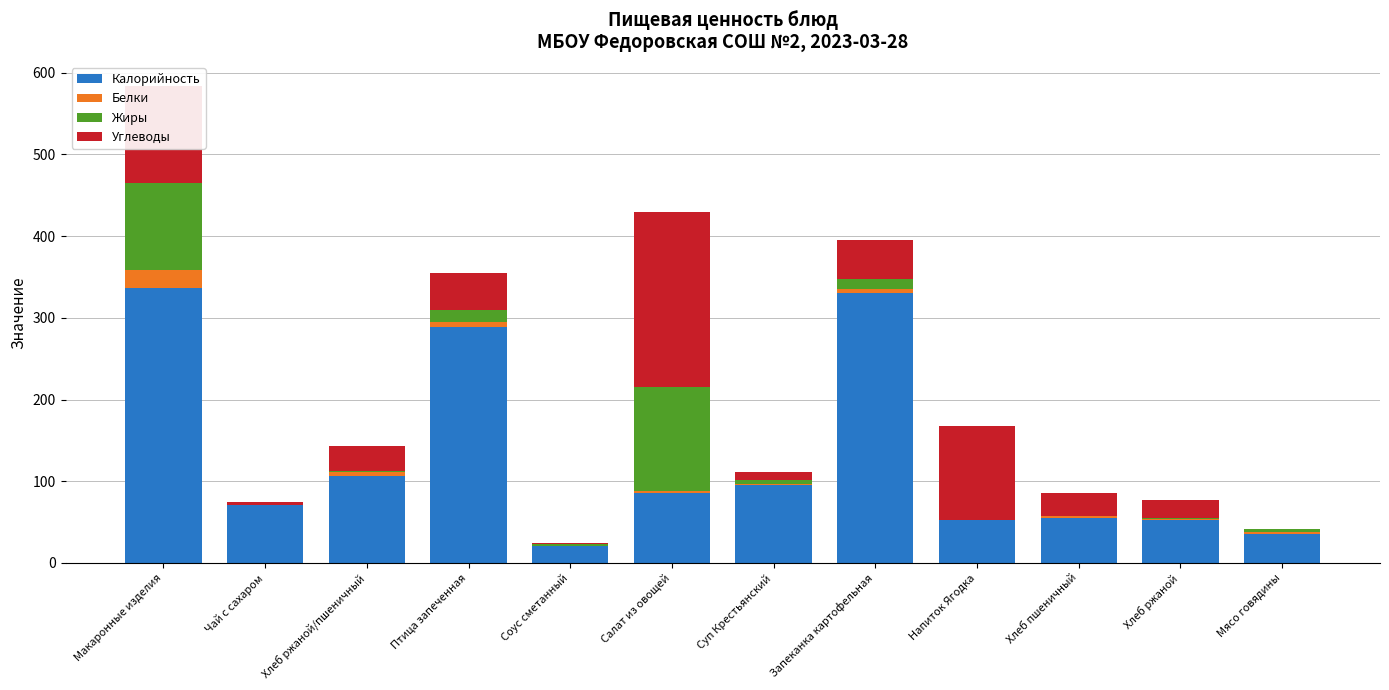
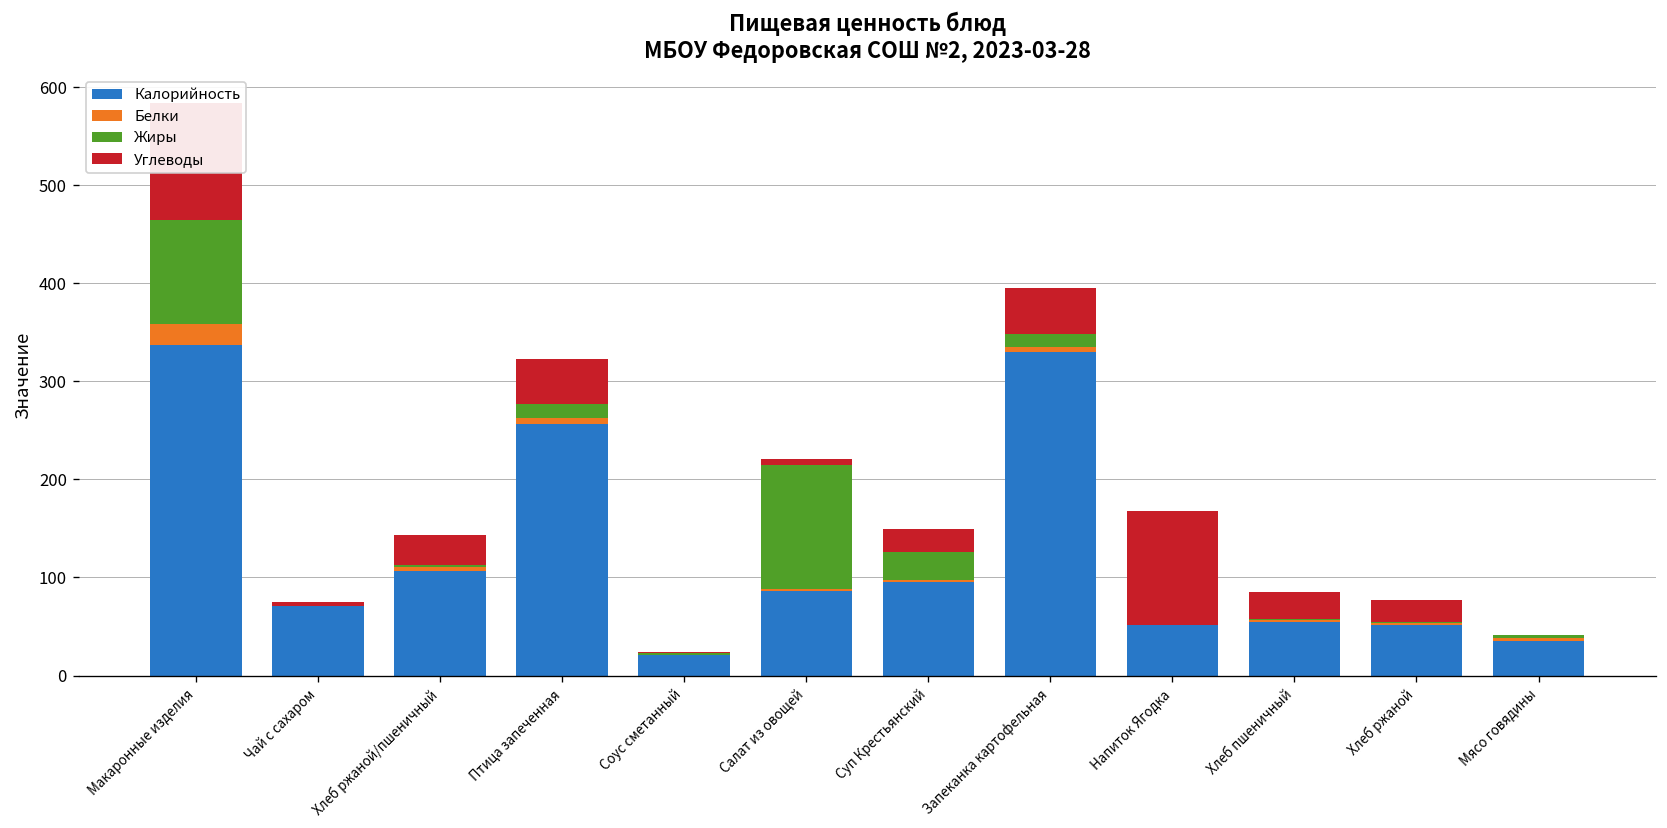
Калорийность, Птица запеченная: 290 -> 260
Углеводы, Салат из овощей: 220 -> 10
Жиры, Суп Крестьянский: 10 -> 30
Углеводы, Суп Крестьянский: 10 -> 20
